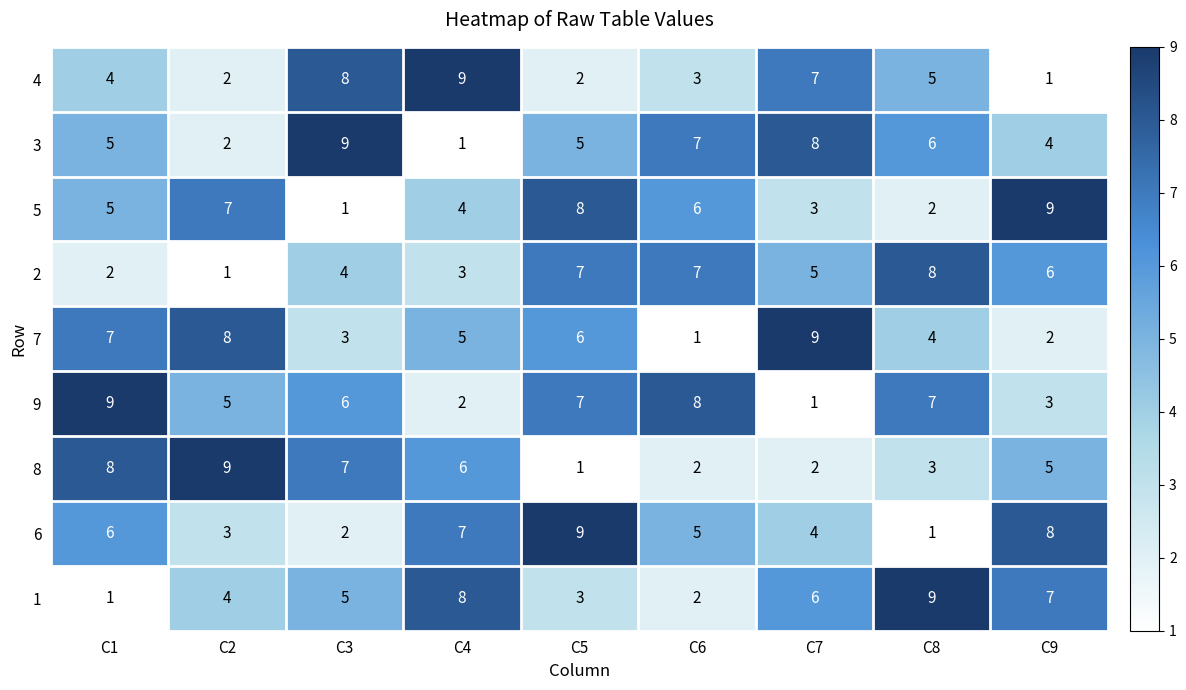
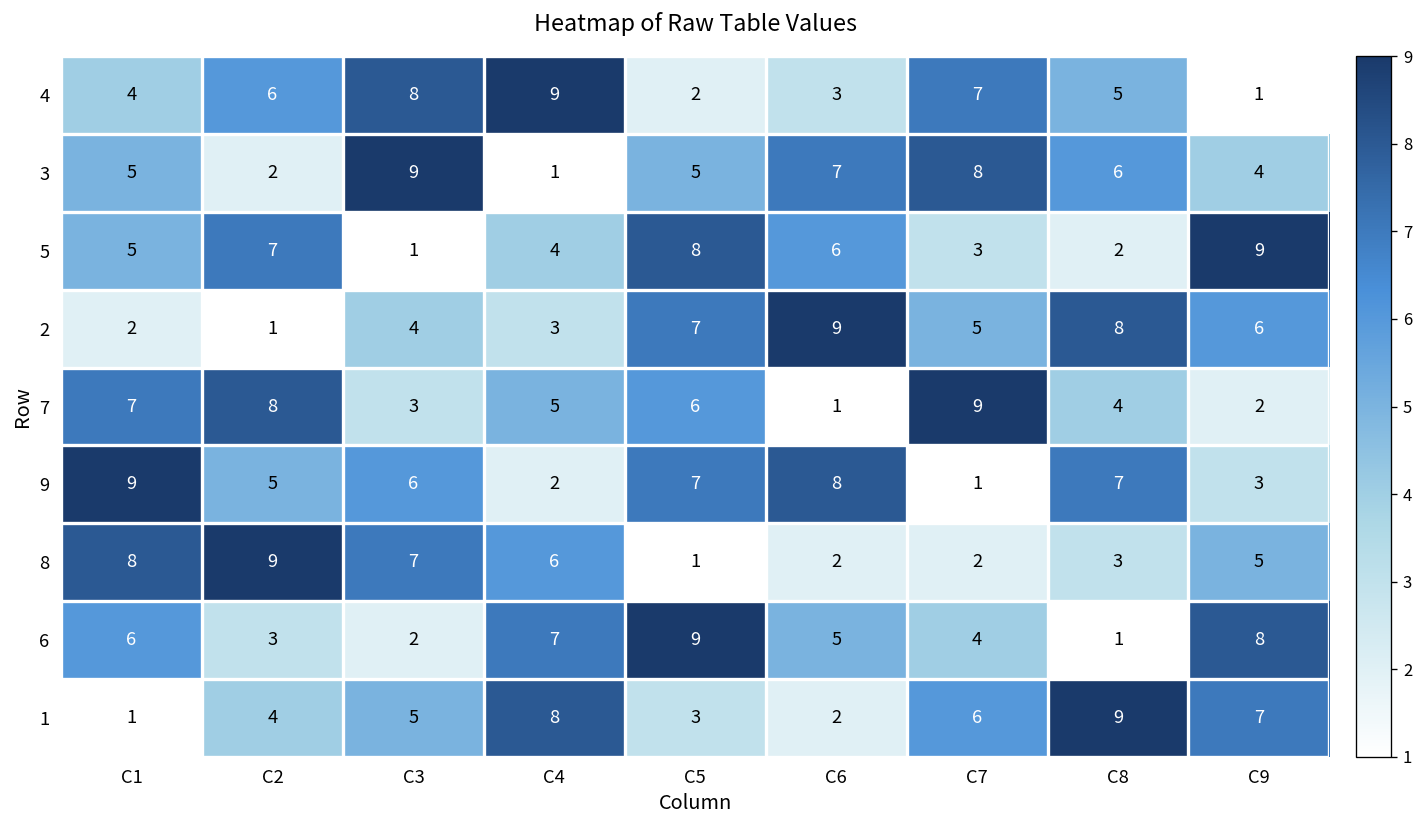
4, C2: 2 -> 6
2, C6: 7 -> 9
